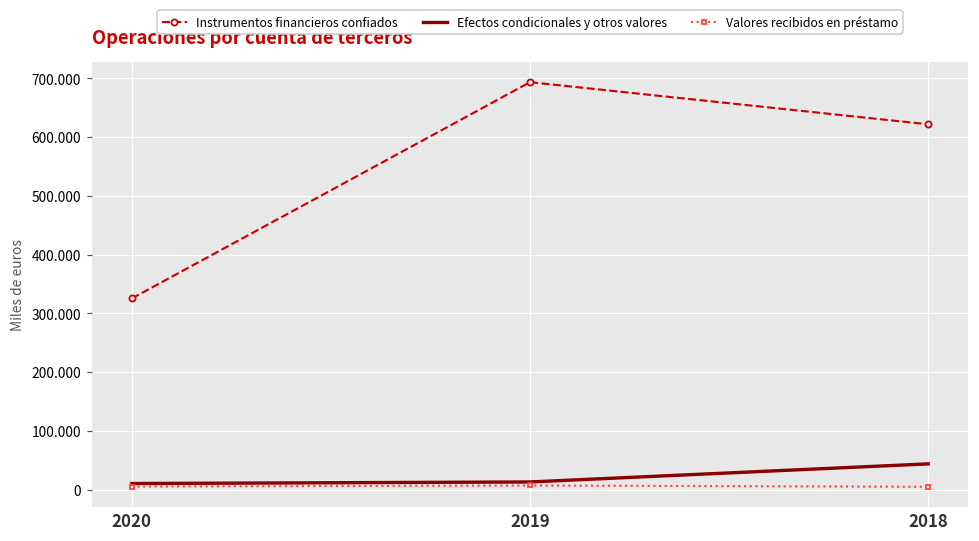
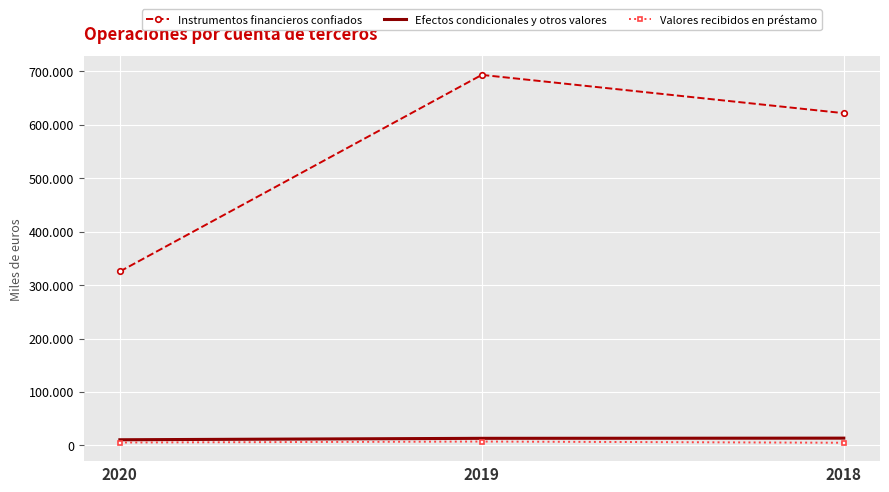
Efectos condicionales y otros valores, 2018: 40 -> 10
